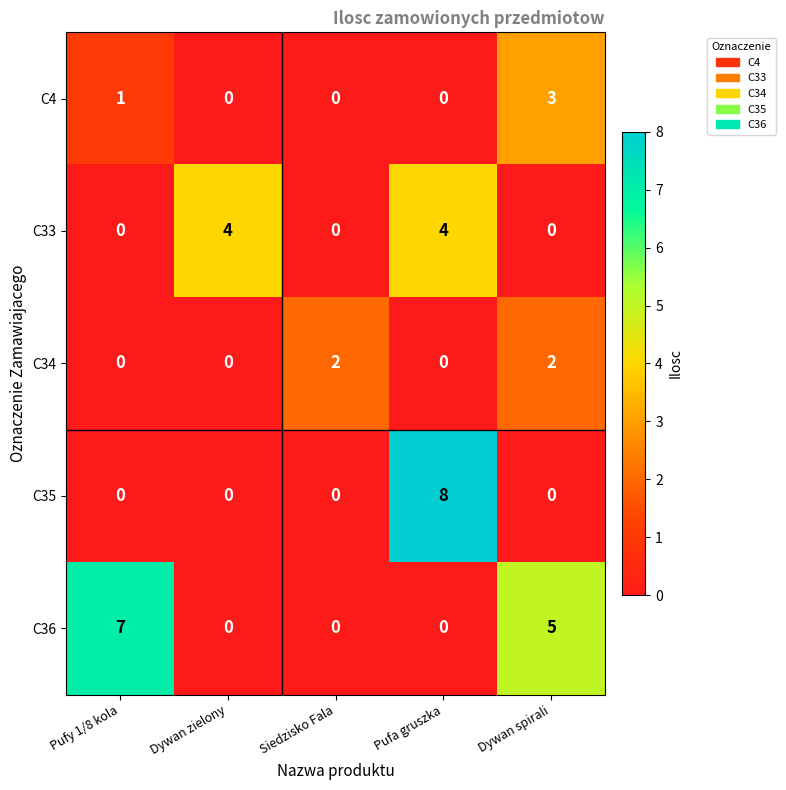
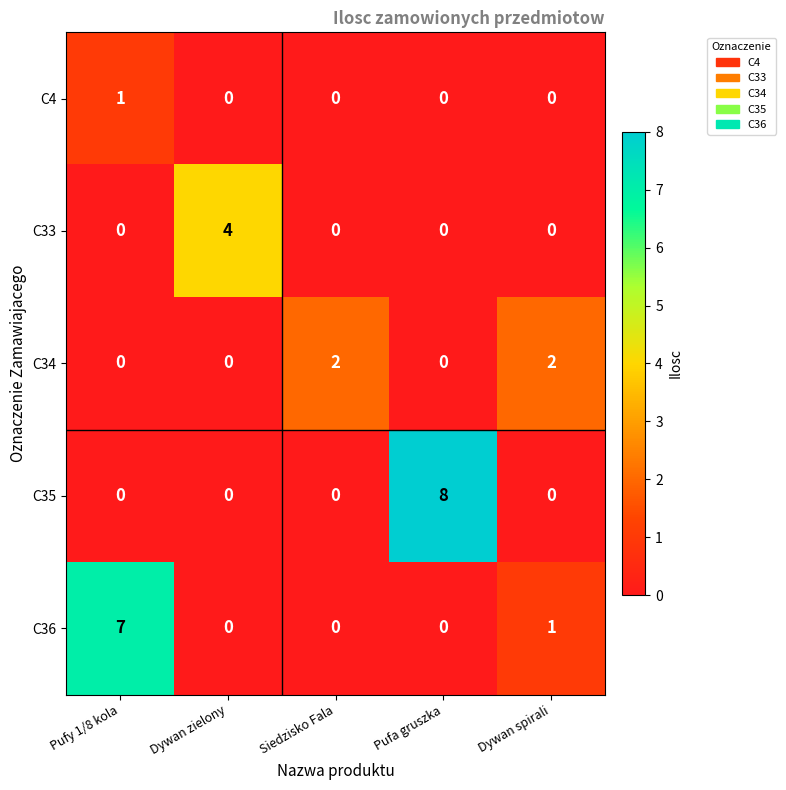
C4, Dywan spirali: 3 -> 0
C33, Pufa gruszka: 4 -> 0
C36, Dywan spirali: 5 -> 1
